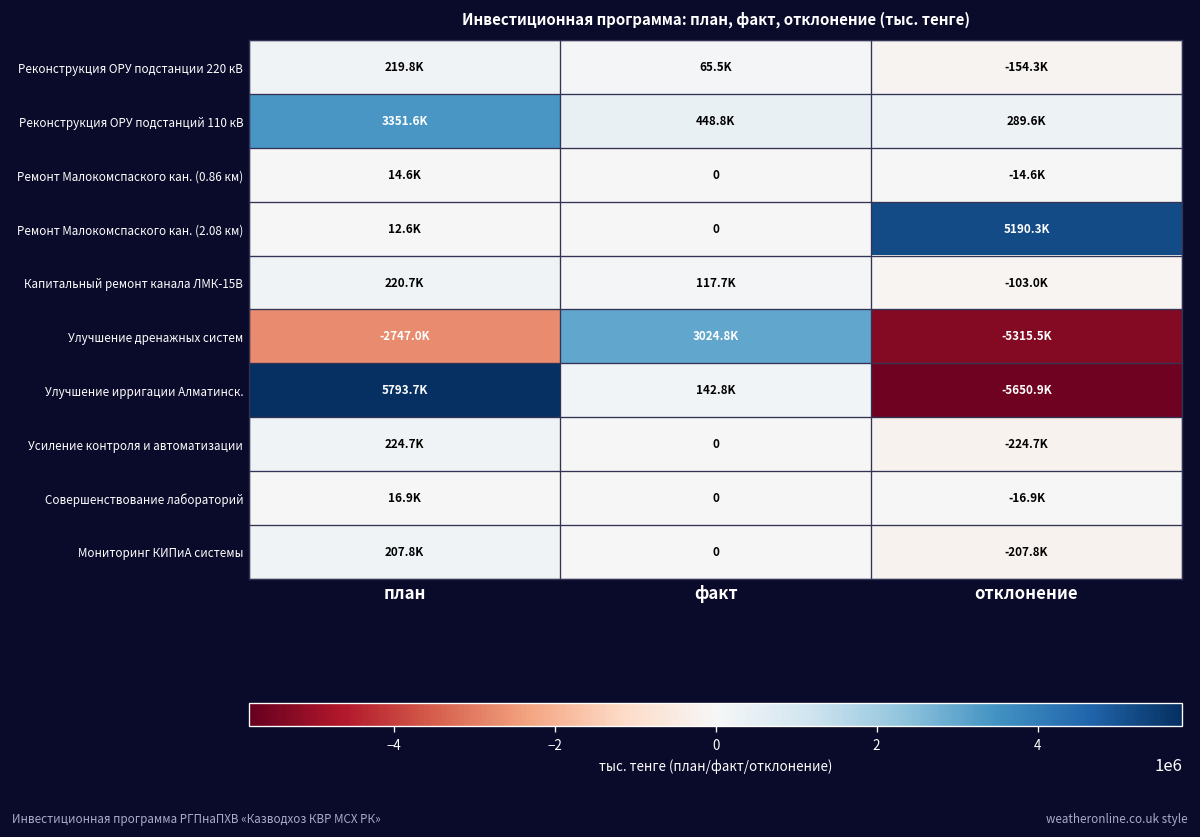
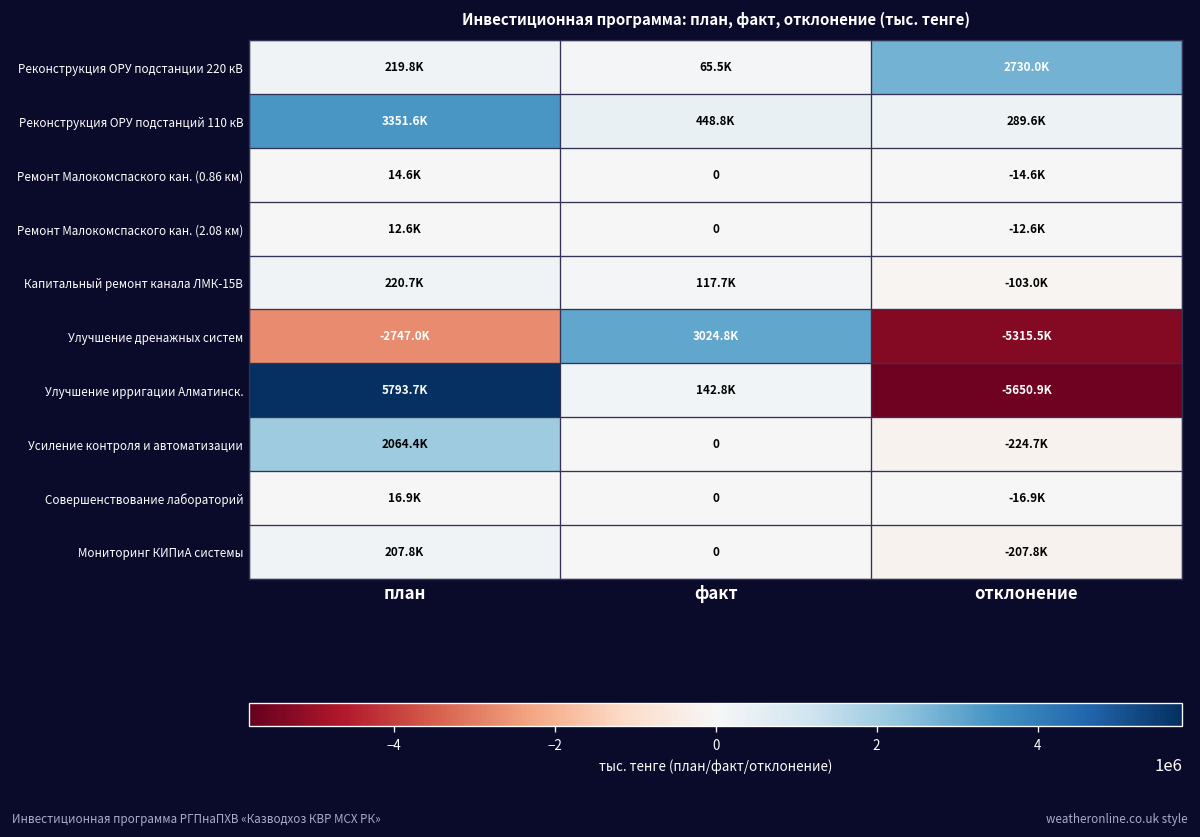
Реконструкция ОРУ подстанции 220 кВ, отклонение: -154.3K -> 2730.0K
Ремонт Малокомспаского кан. (2.08 км), отклонение: 5190.3K -> -12.6K
Усиление контроля и автоматизации, план: 224.7K -> 2064.4K
